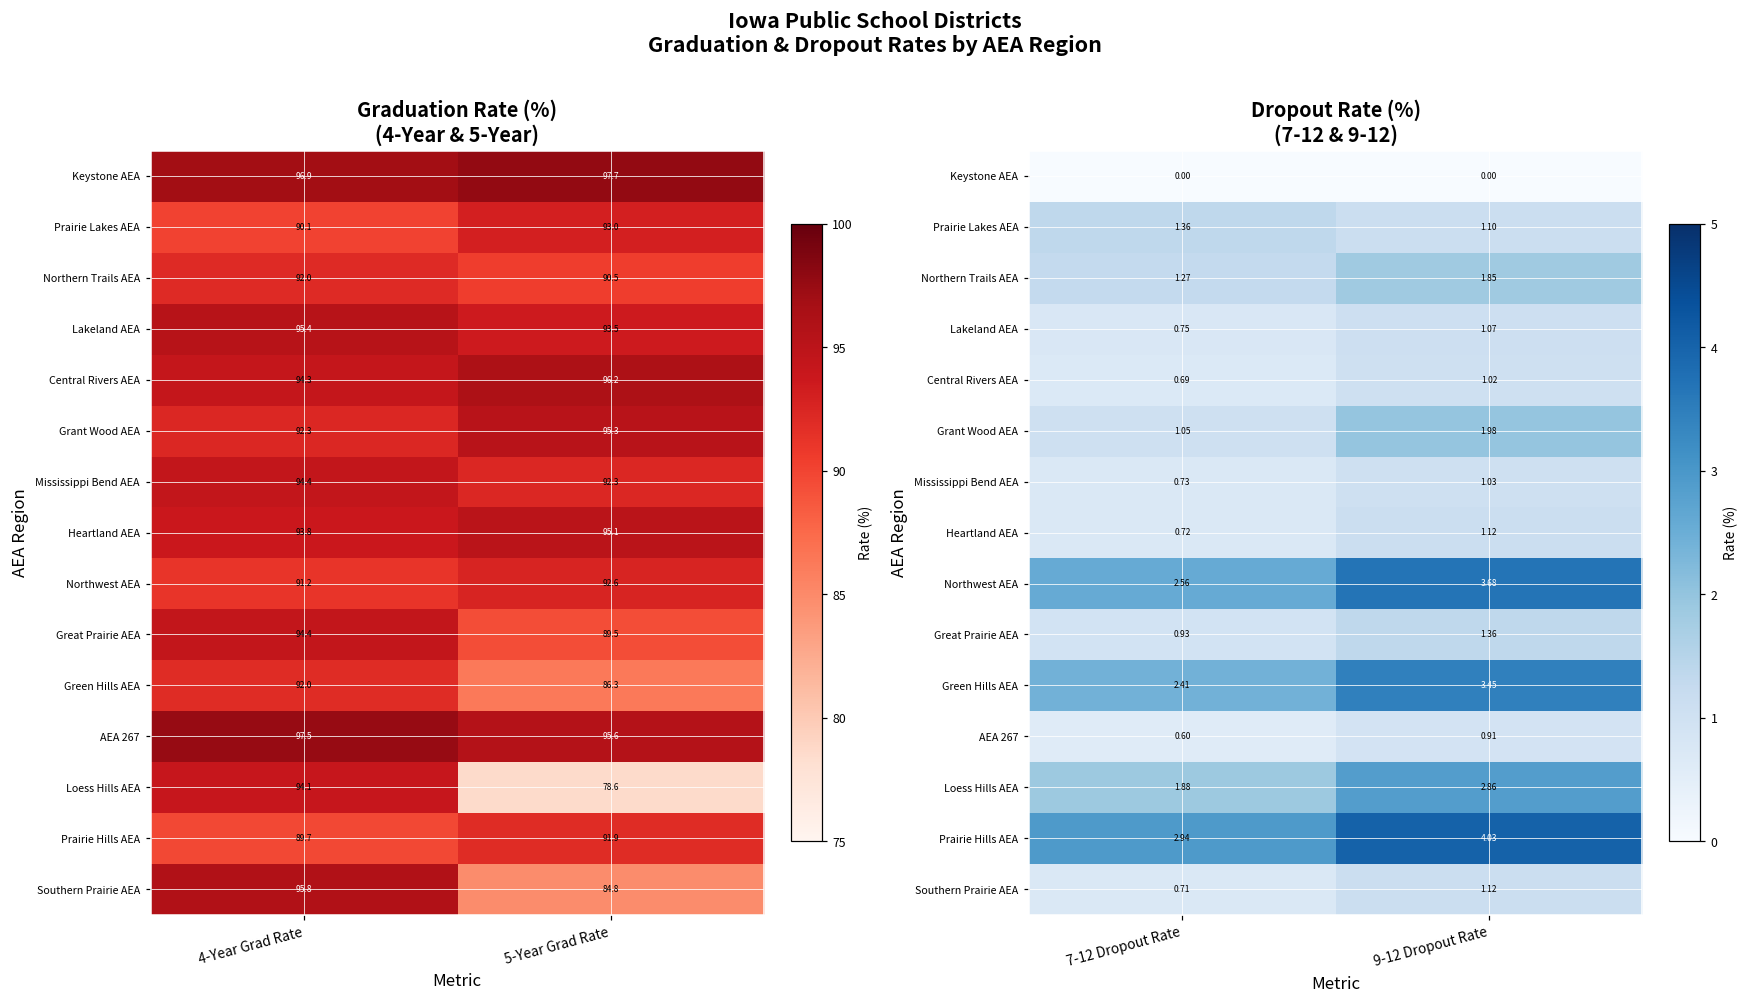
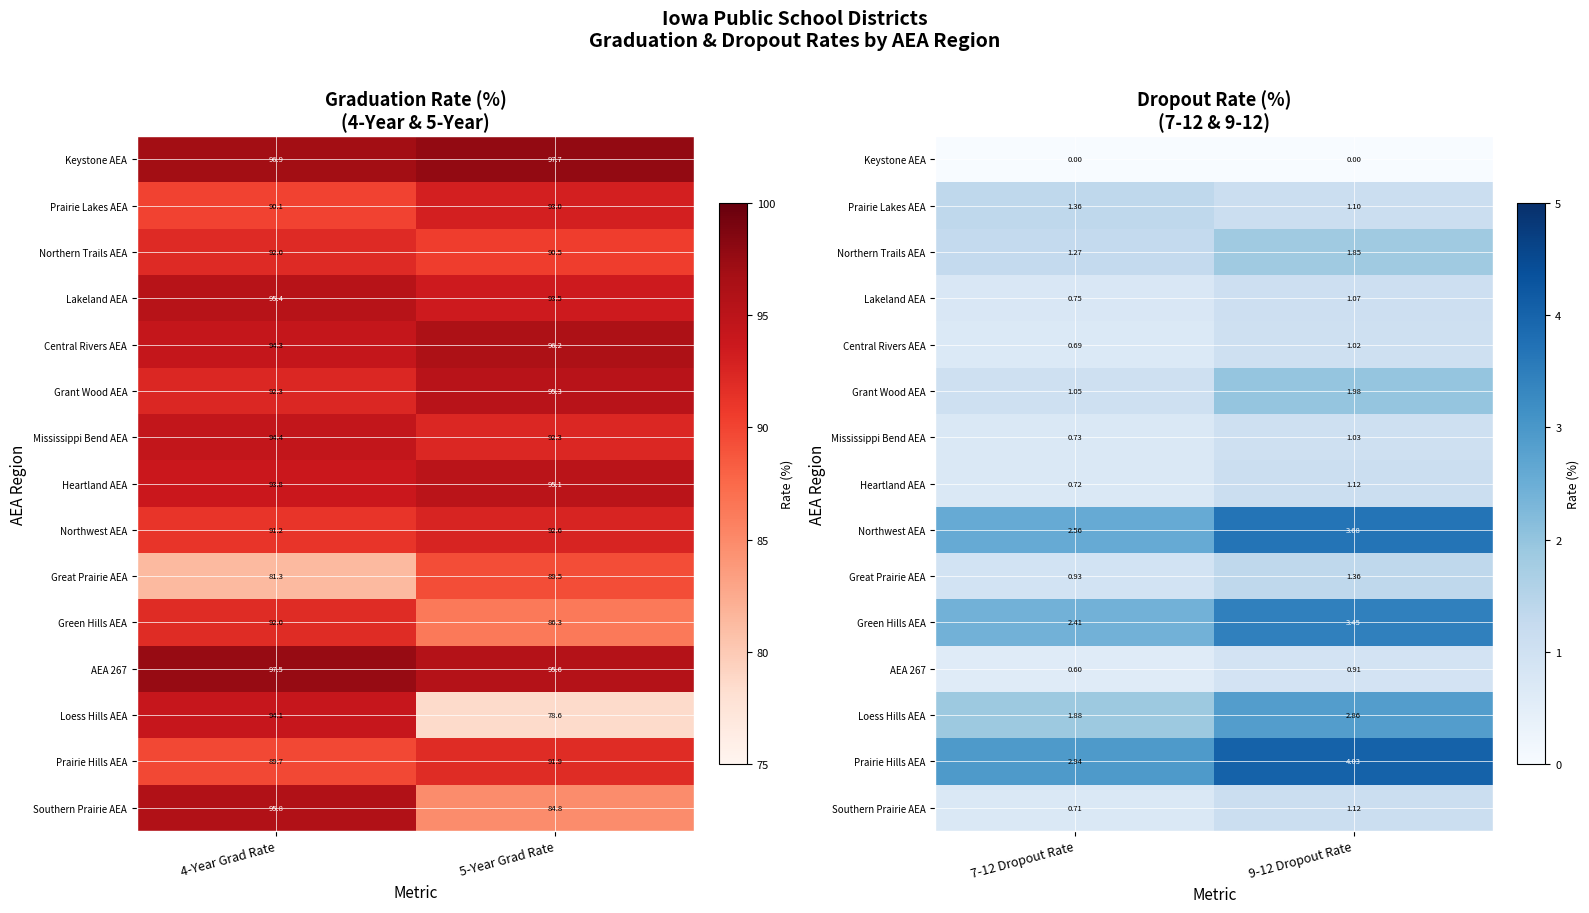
Graduation Rate (%) (4-Year & 5-Year), Great Prairie AEA, 4-Year Grad Rate: 94.4 -> 81.3
